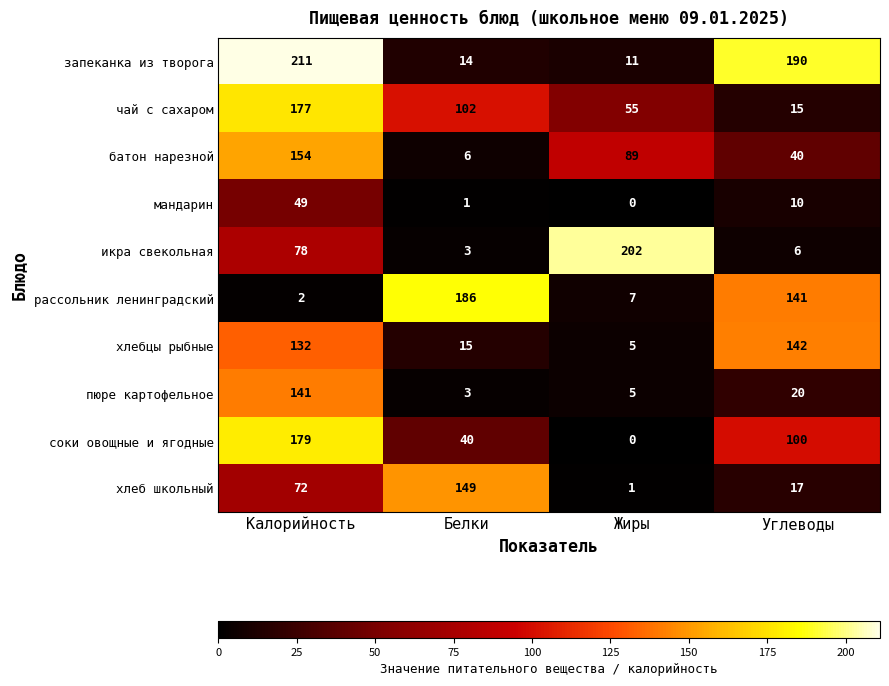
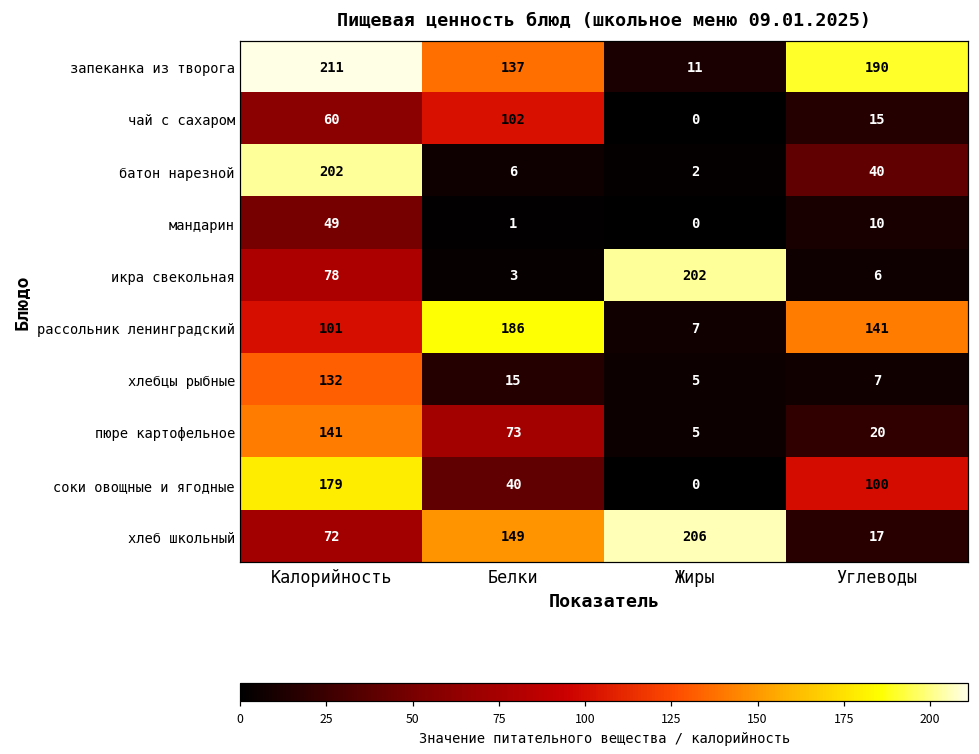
запеканка из творога, Белки: 14 -> 137
чай с сахаром, Калорийность: 177 -> 60
чай с сахаром, Жиры: 55 -> 0
батон нарезной, Калорийность: 154 -> 202
батон нарезной, Жиры: 89 -> 2
рассольник ленинградский, Калорийность: 2 -> 101
хлебцы рыбные, Углеводы: 142 -> 7
пюре картофельное, Белки: 3 -> 73
хлеб школьный, Жиры: 1 -> 206
